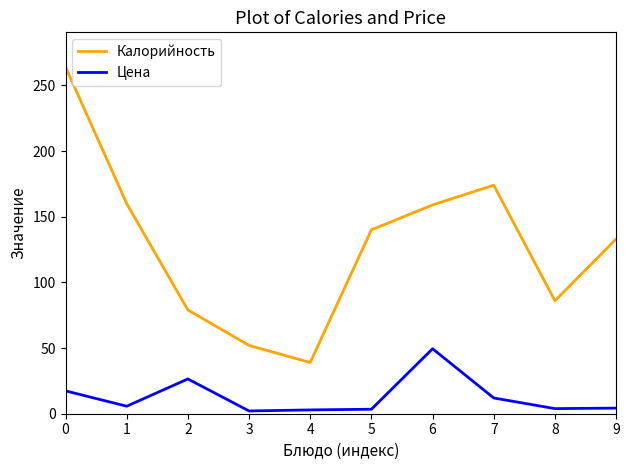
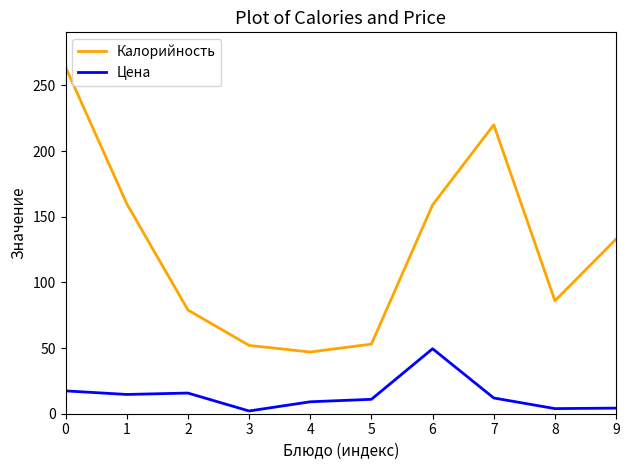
Цена, 1: 6 -> 15
Цена, 2: 26 -> 16
Калорийность, 4: 39 -> 47
Цена, 4: 3 -> 9
Калорийность, 5: 140 -> 53
Цена, 5: 3 -> 11
Калорийность, 7: 174 -> 220
